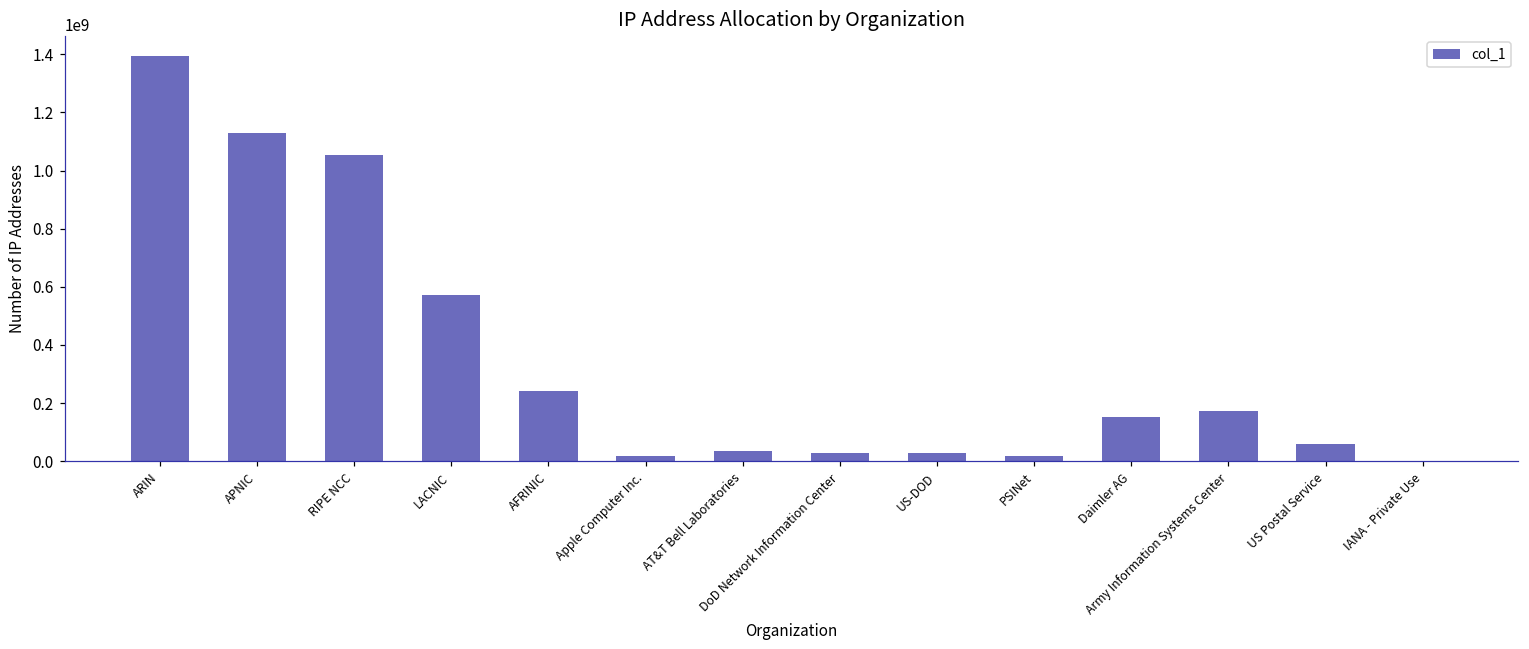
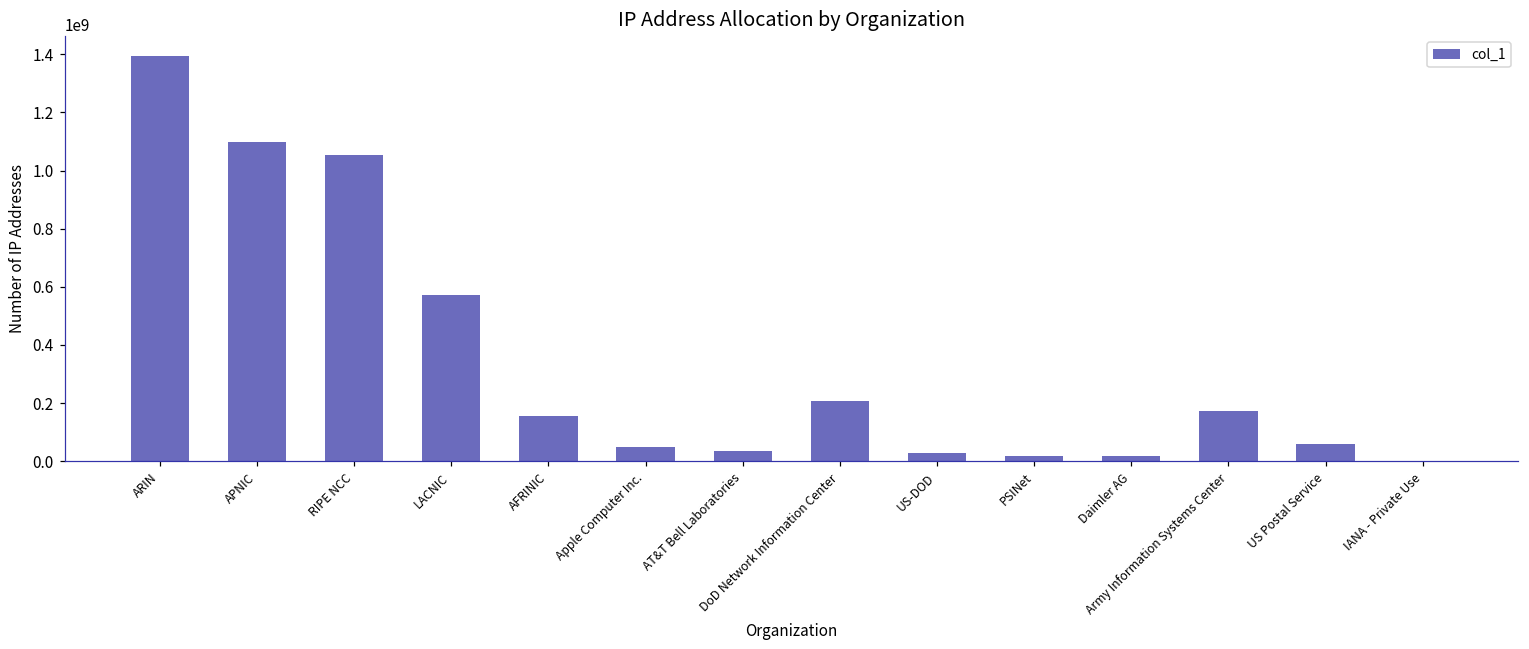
APNIC: 1130000000 -> 1100000000
AFRINIC: 240000000 -> 150000000
Apple Computer Inc.: 20000000 -> 50000000
DoD Network Information Center: 30000000 -> 210000000
Daimler AG: 150000000 -> 20000000
